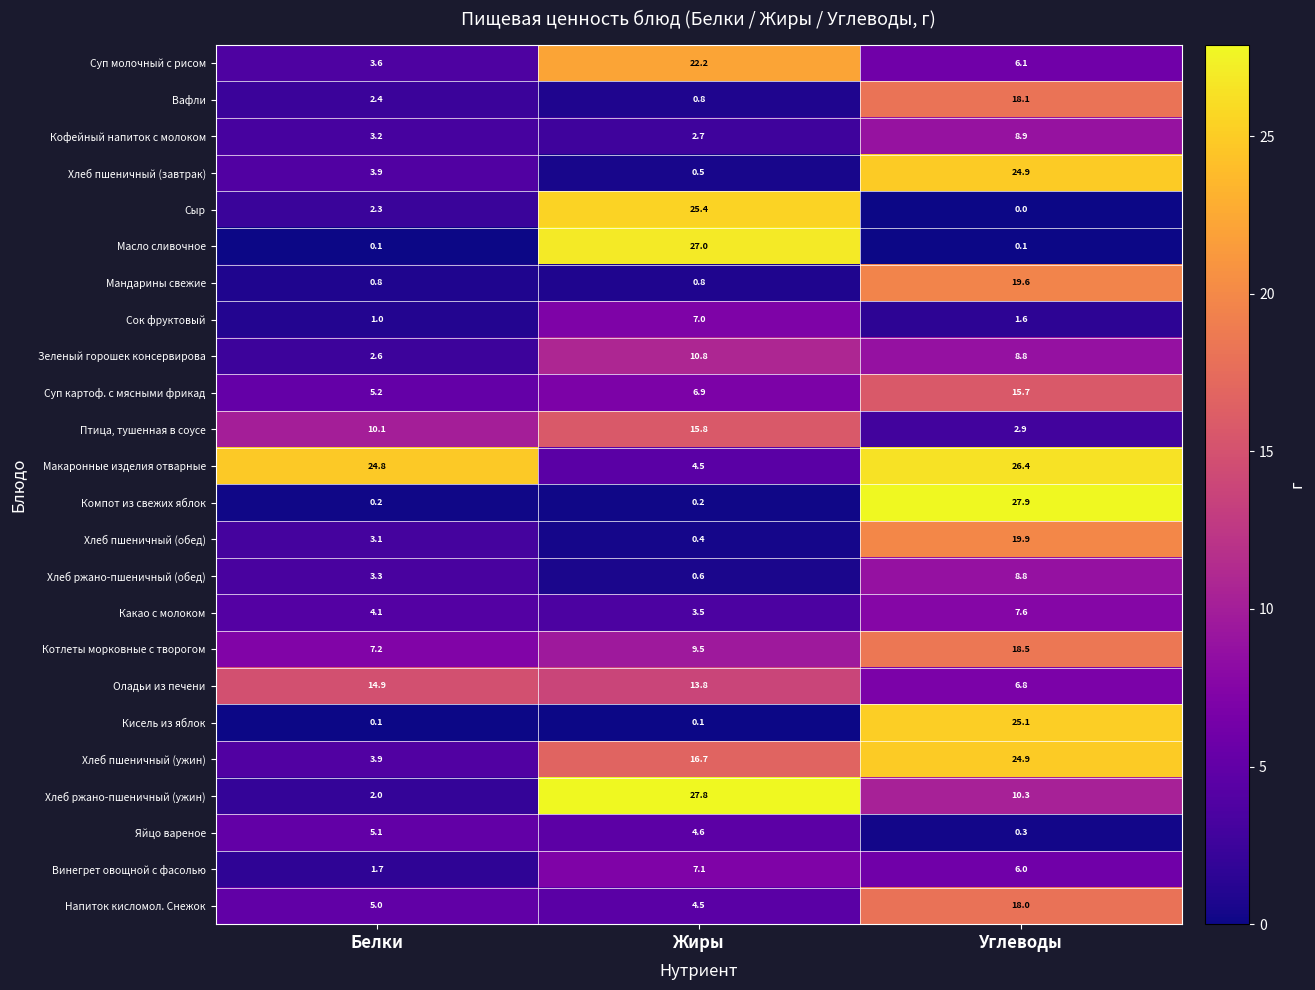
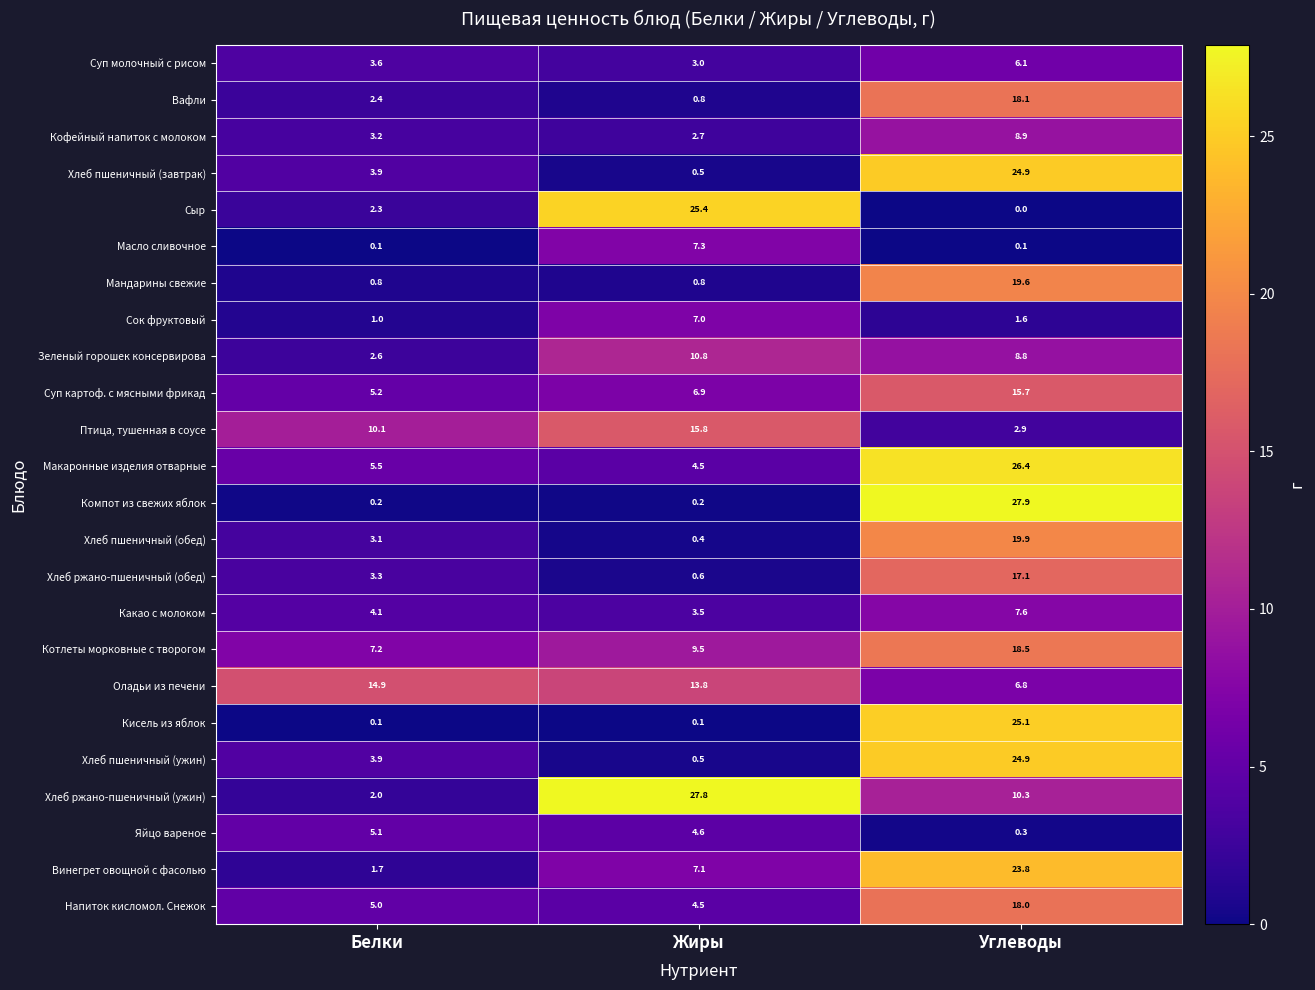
Суп молочный с рисом, Жиры: 22.2 -> 3.0
Масло сливочное, Жиры: 27.0 -> 7.3
Макаронные изделия отварные, Белки: 24.8 -> 5.5
Хлеб ржано-пшеничный (обед), Углеводы: 8.8 -> 17.1
Хлеб пшеничный (ужин), Жиры: 16.7 -> 0.5
Винегрет овощной с фасолью, Углеводы: 6.0 -> 23.8
